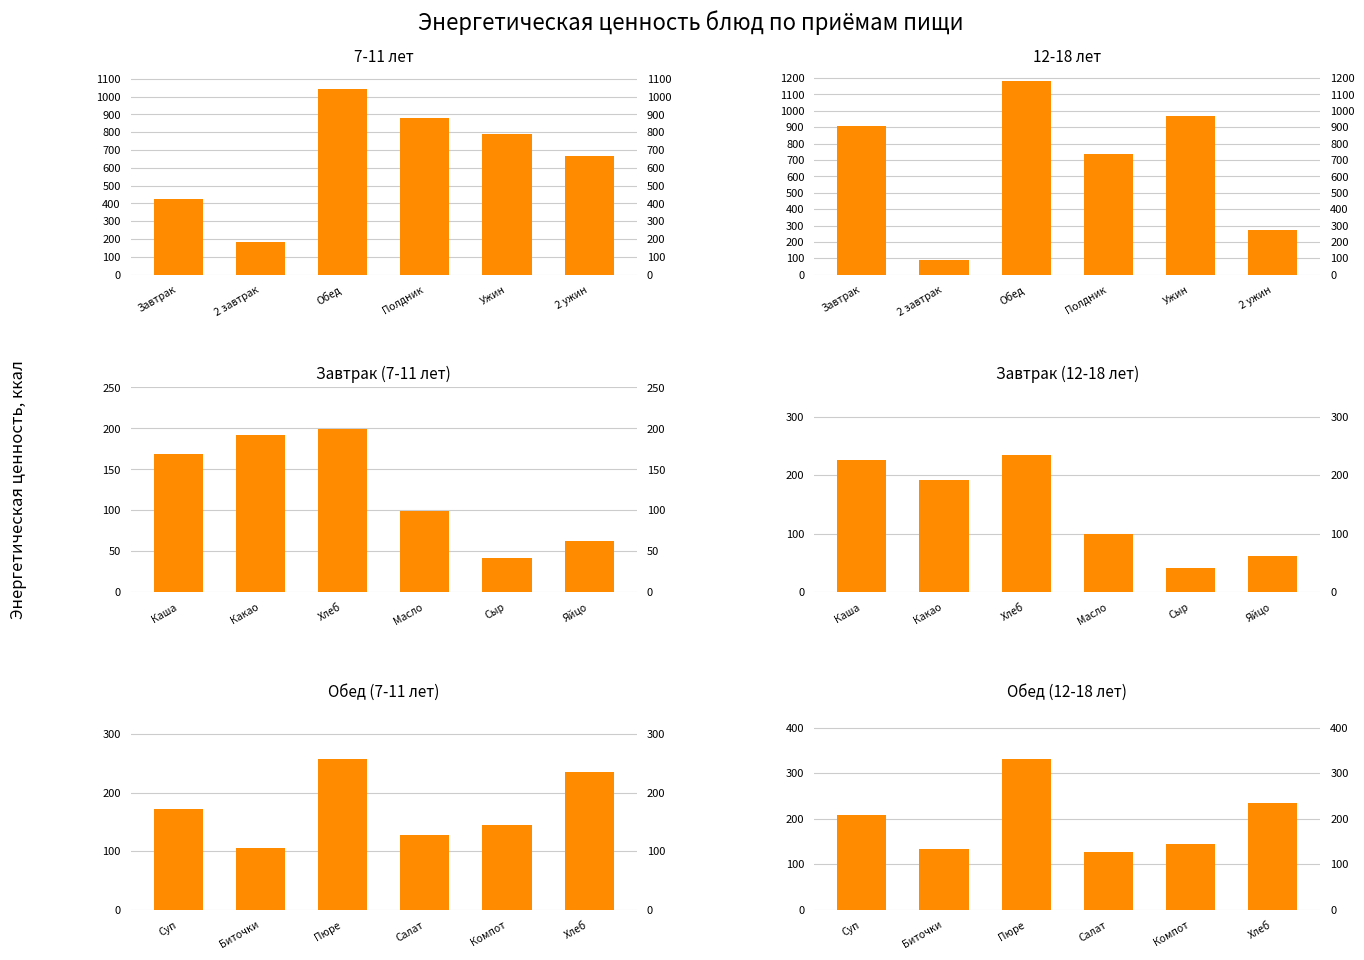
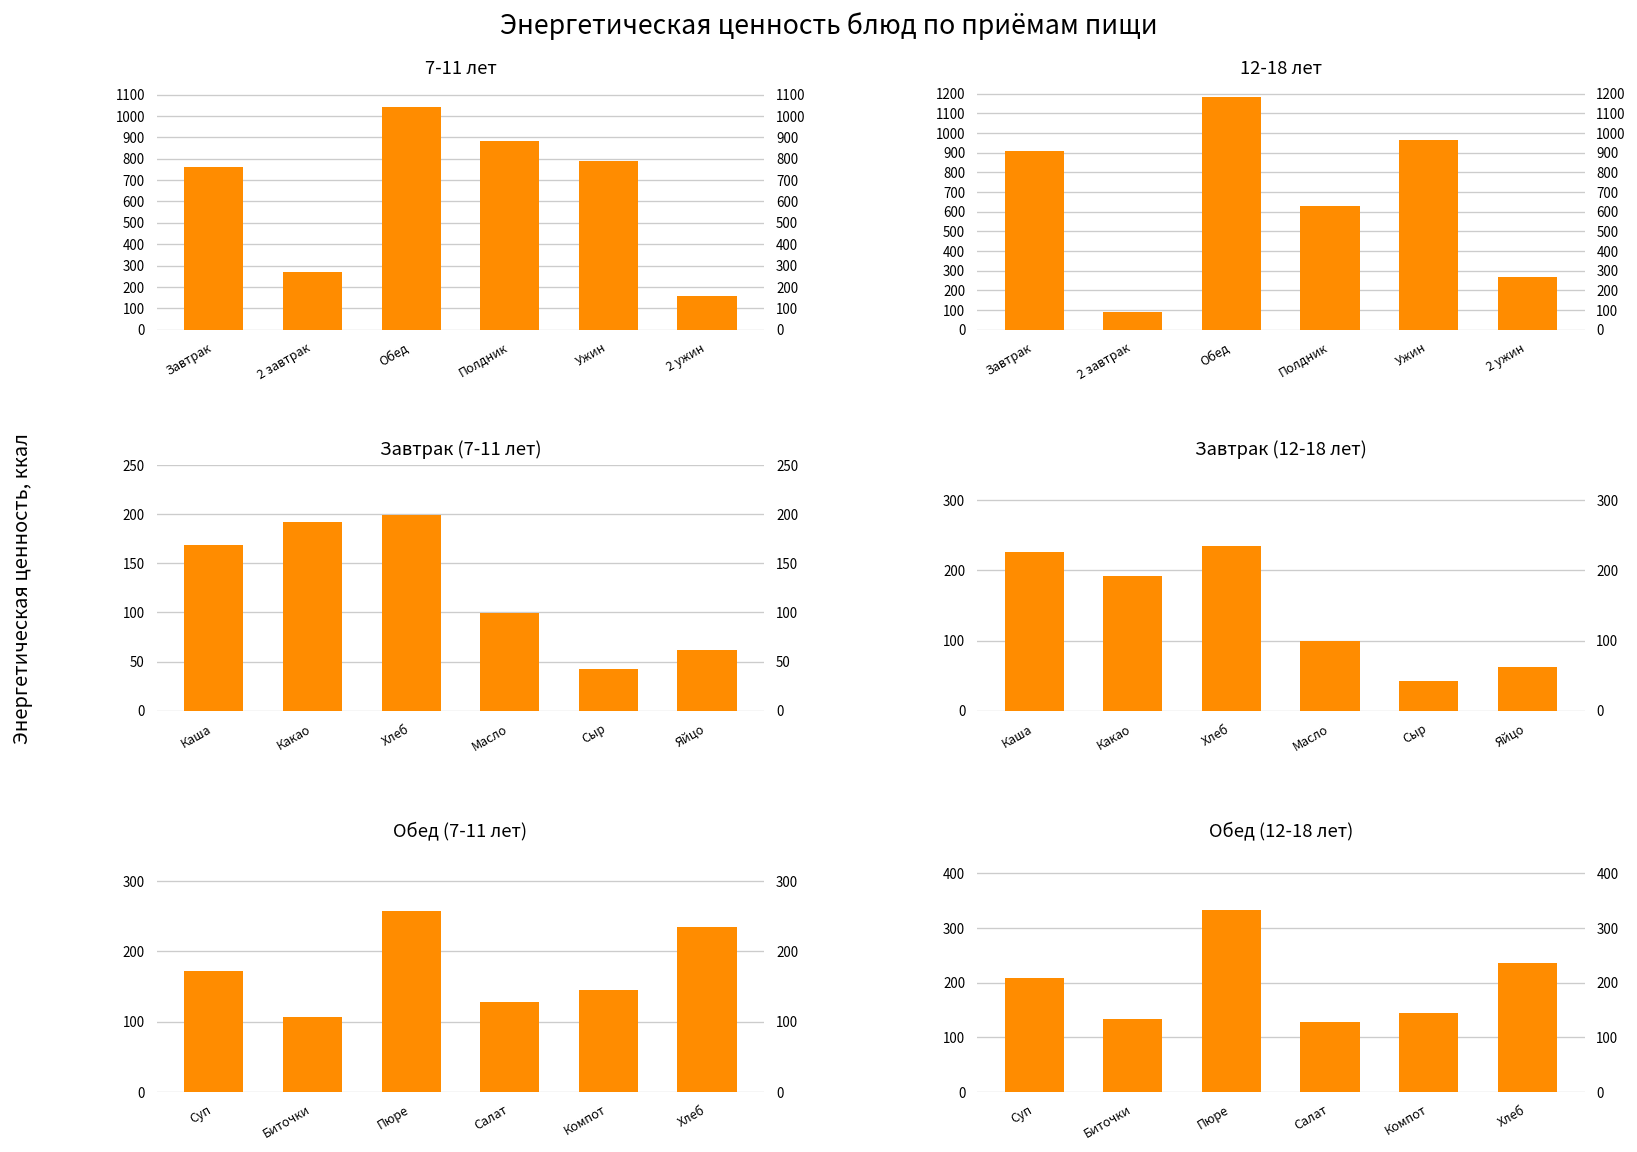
7-11 лет, Завтрак: 430 -> 760
7-11 лет, 2 завтрак: 190 -> 270
7-11 лет, 2 ужин: 670 -> 160
12-18 лет, Полдник: 740 -> 630
